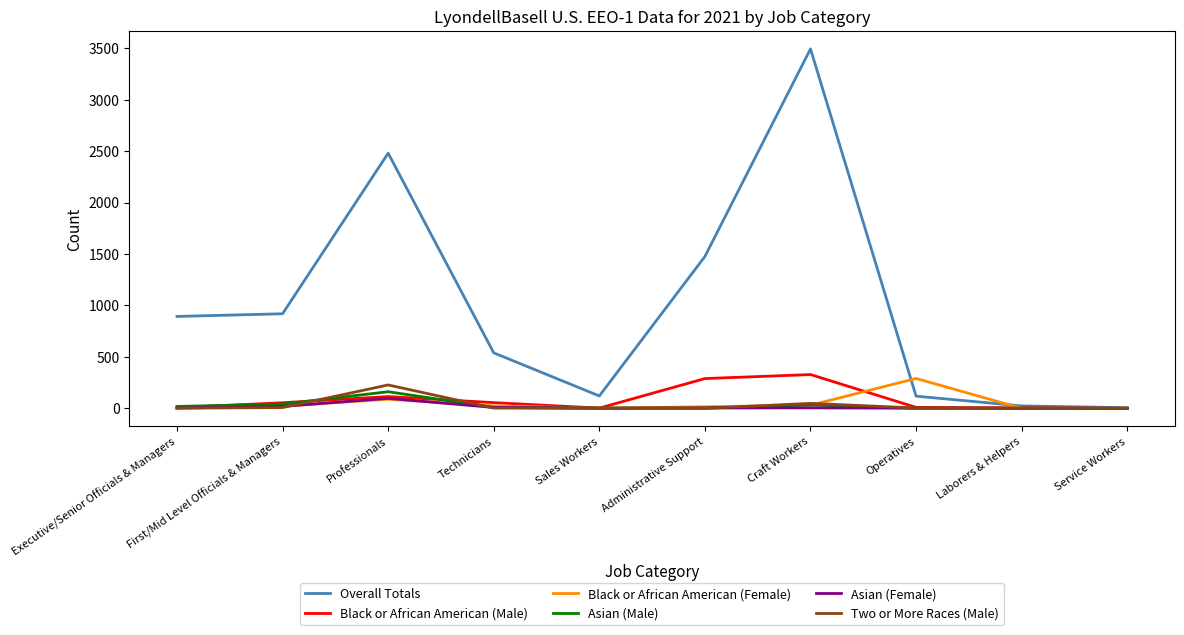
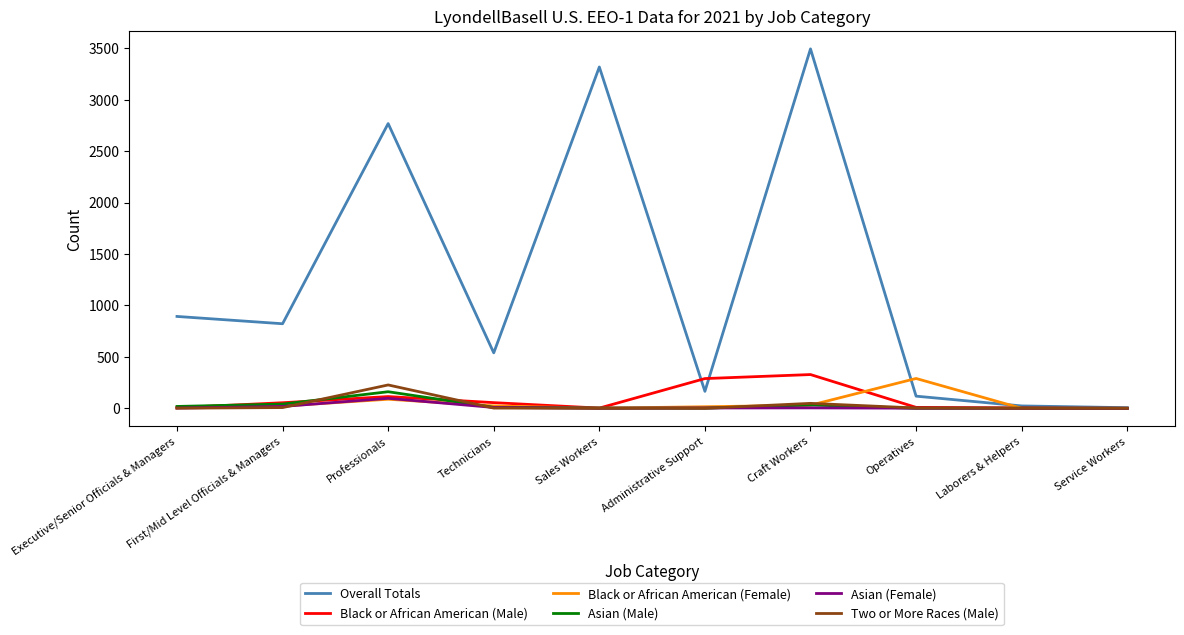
Overall Totals, First/Mid Level Officials & Managers: 920 -> 820
Overall Totals, Professionals: 2480 -> 2770
Overall Totals, Sales Workers: 120 -> 3320
Overall Totals, Administrative Support: 1480 -> 170
